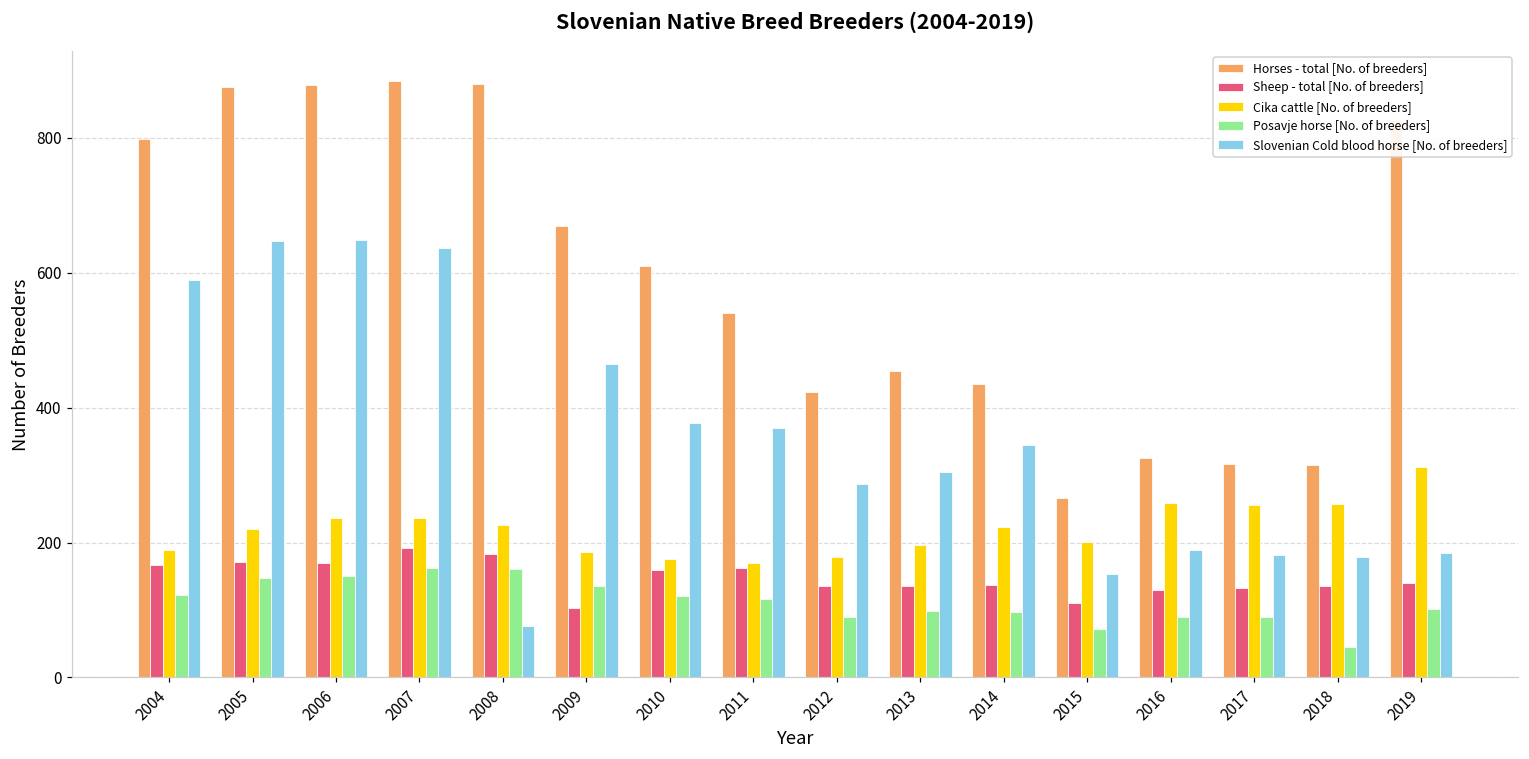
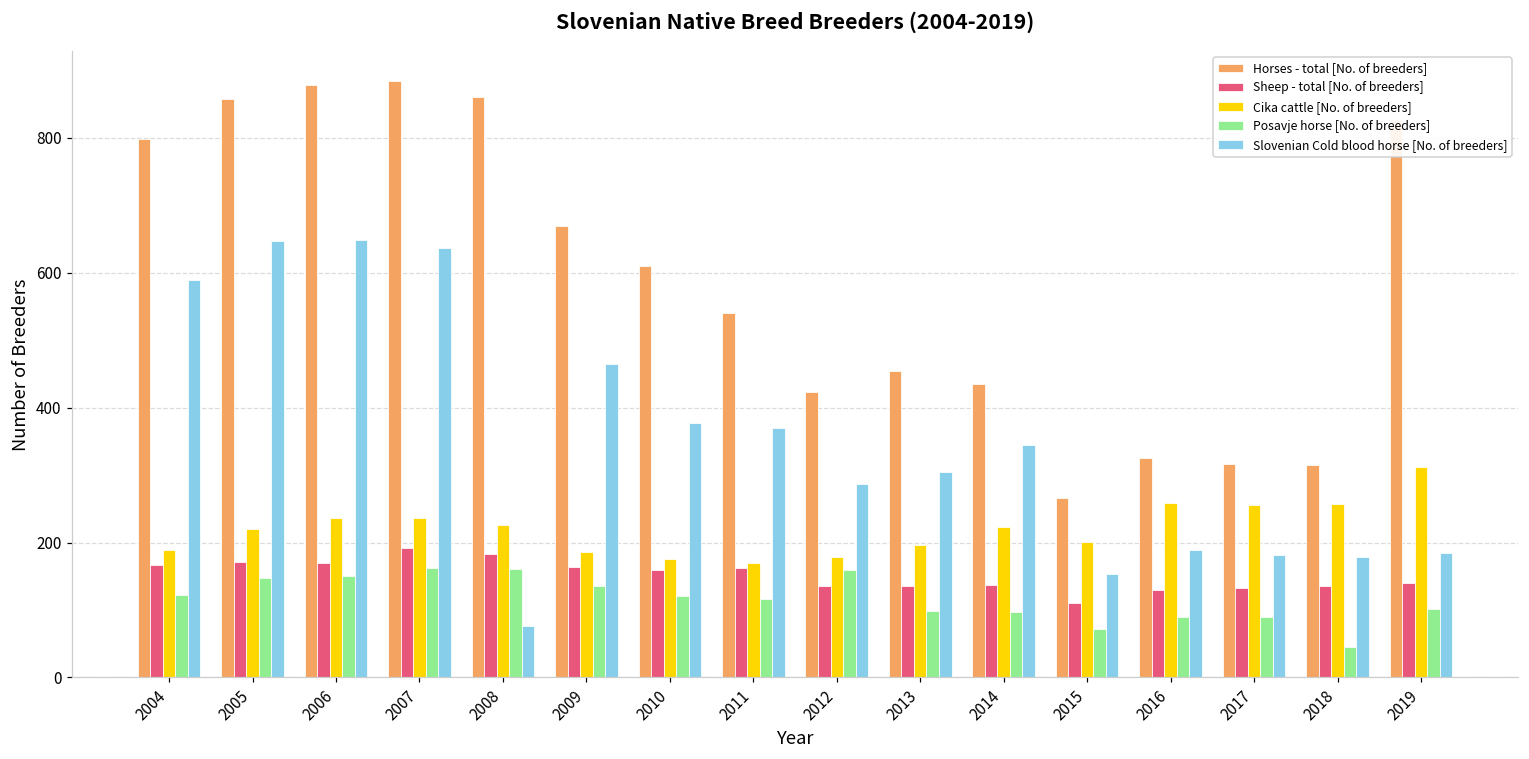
Horses - total [No. of breeders], 2005: 880 -> 860
Horses - total [No. of breeders], 2008: 880 -> 860
Sheep - total [No. of breeders], 2009: 100 -> 160
Posavje horse [No. of breeders], 2012: 90 -> 160
